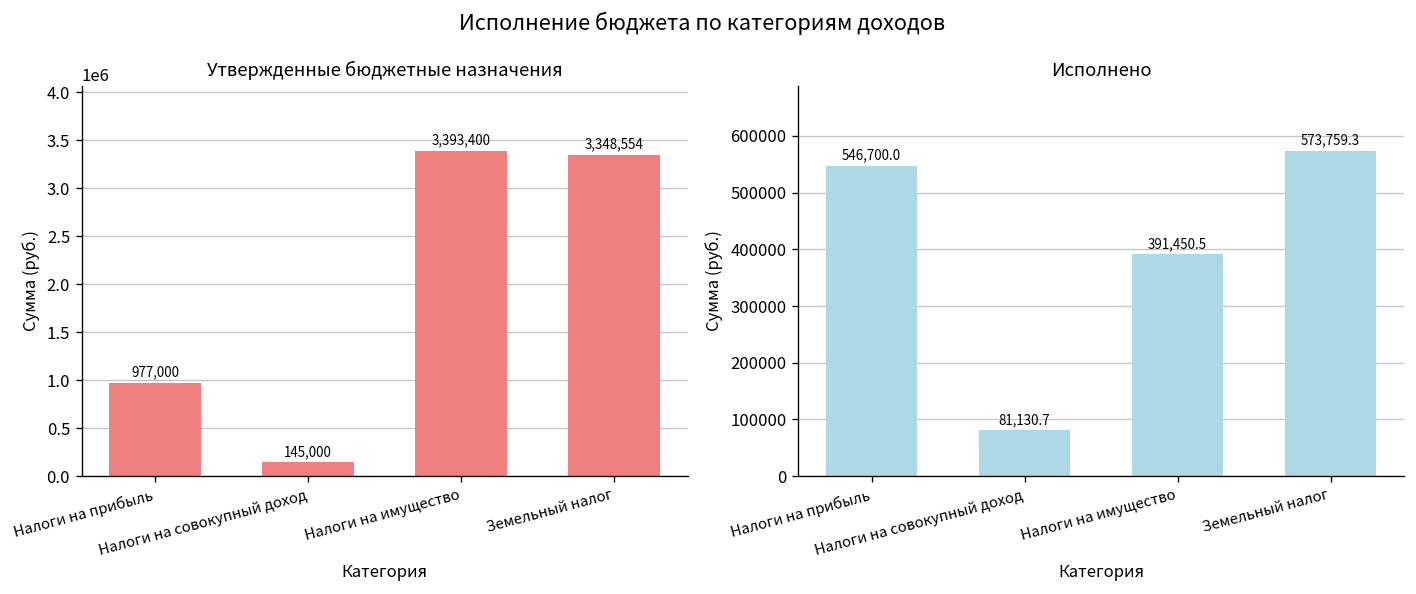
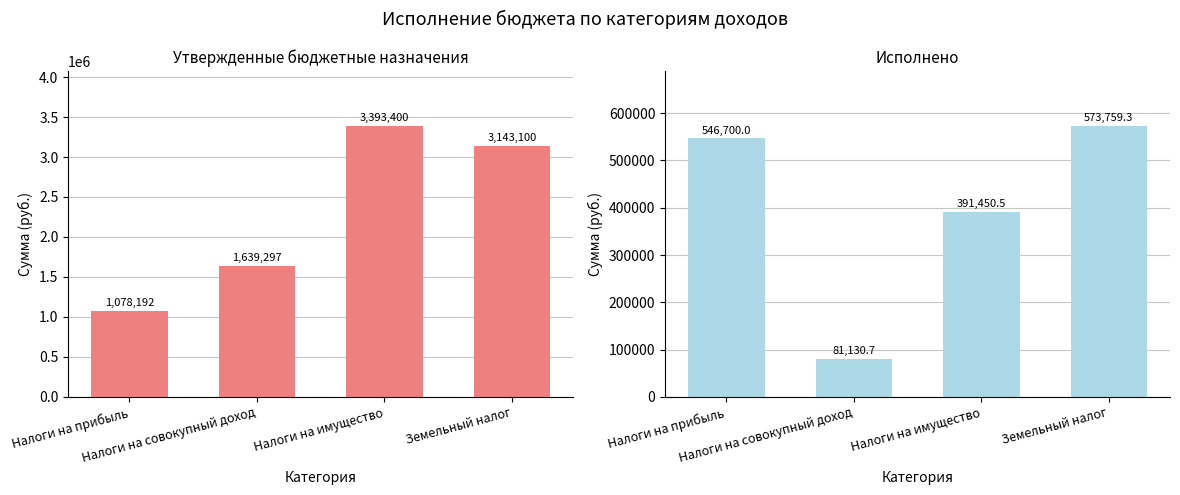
Утвержденные бюджетные назначения, Налоги на прибыль: 977,000 -> 1,078,192
Утвержденные бюджетные назначения, Налоги на совокупный доход: 145,000 -> 1,639,297
Утвержденные бюджетные назначения, Земельный налог: 3,348,554 -> 3,143,100
